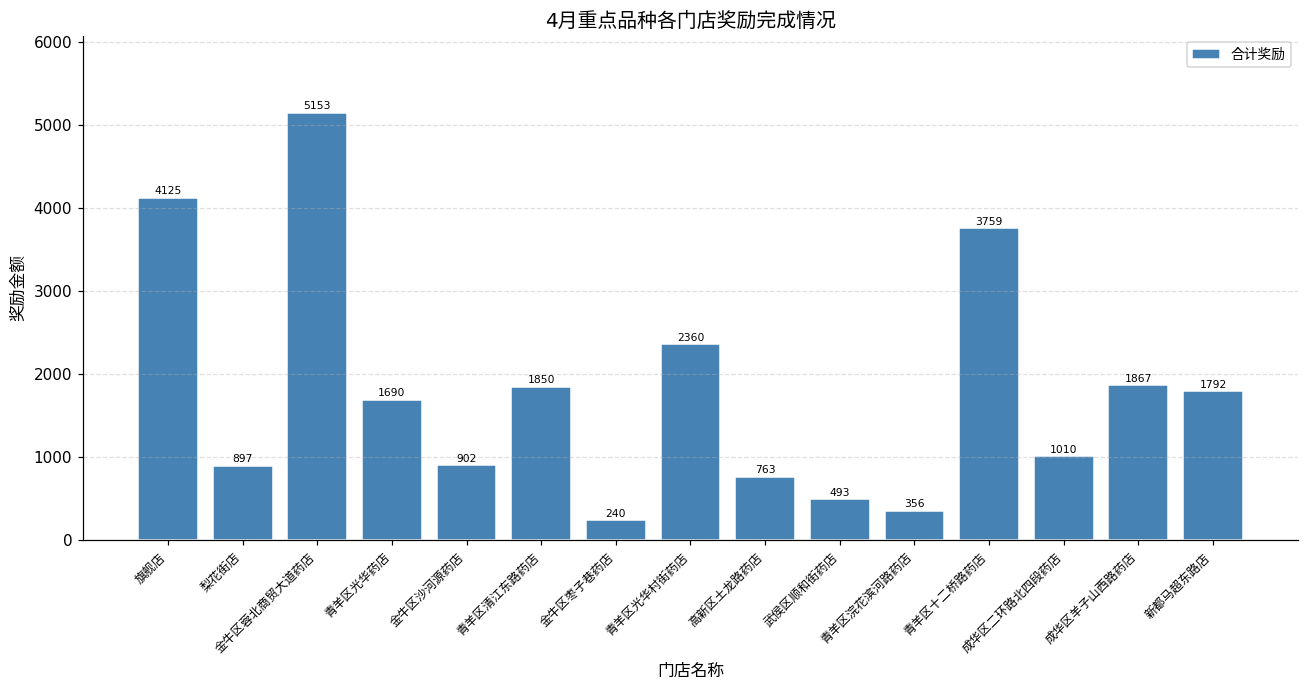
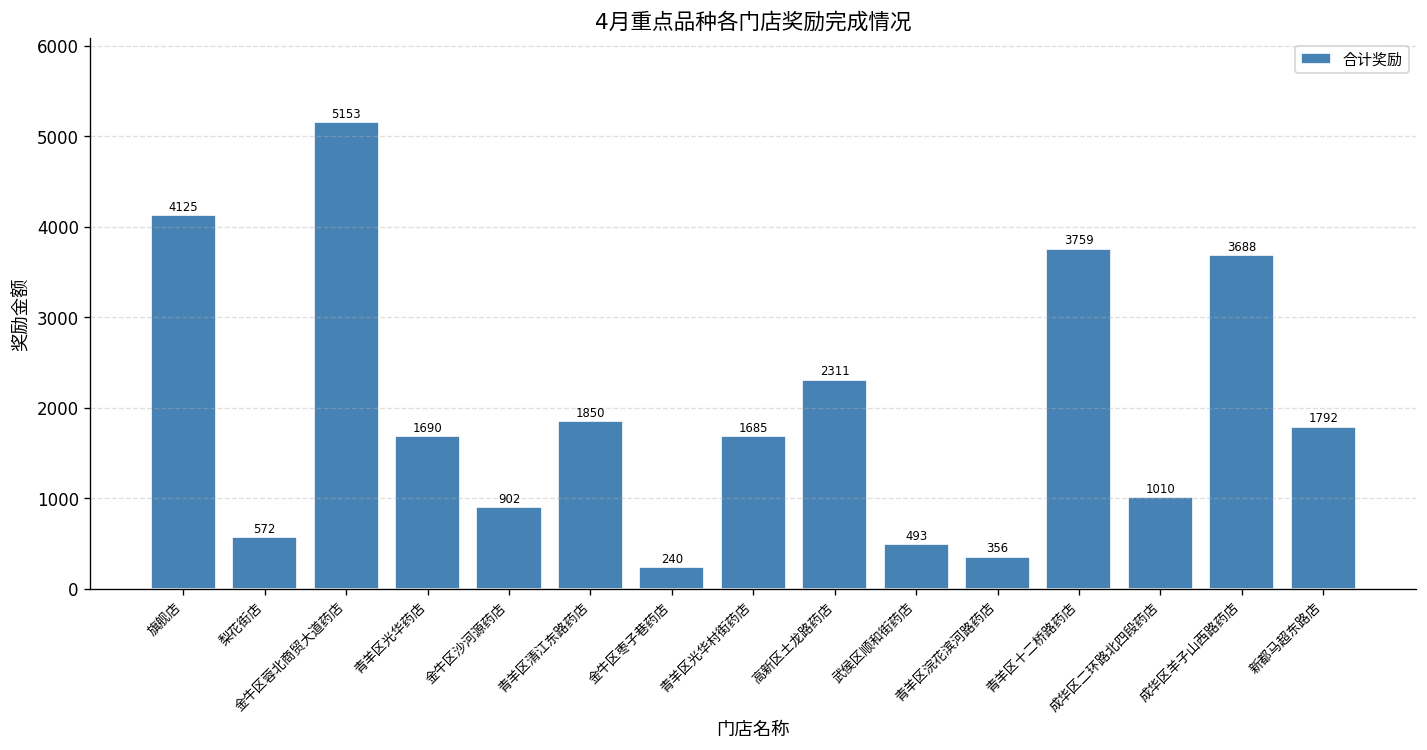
梨花街店: 897 -> 572
青羊区光华村街药店: 2360 -> 1685
高新区土龙路药店: 763 -> 2311
成华区羊子山西路药店: 1867 -> 3688
